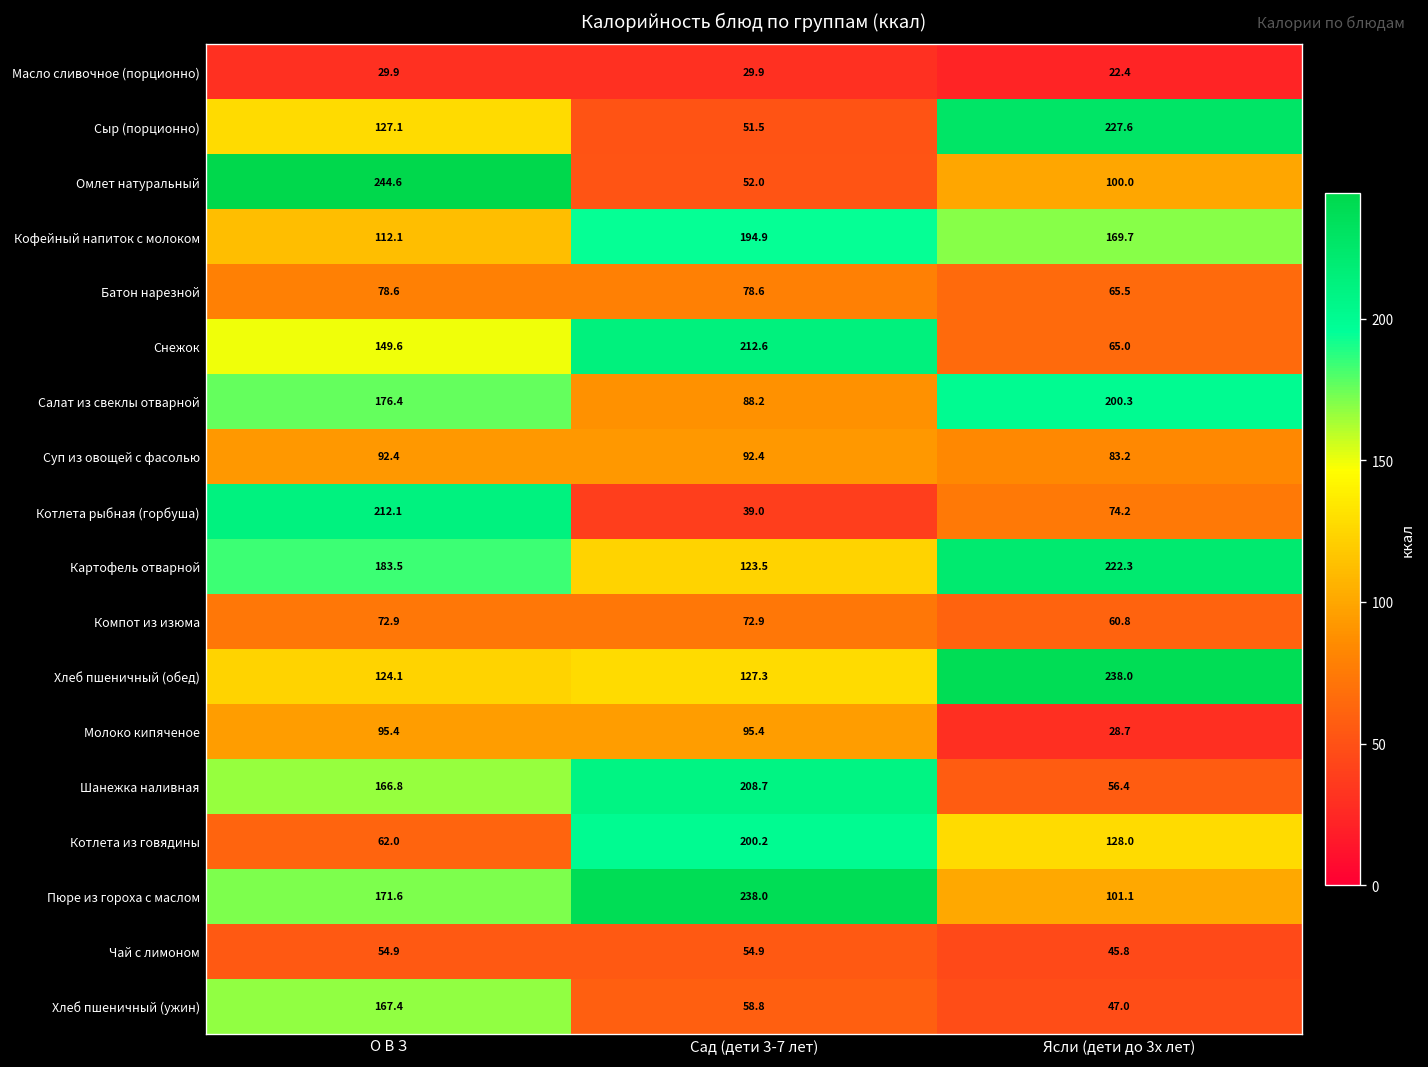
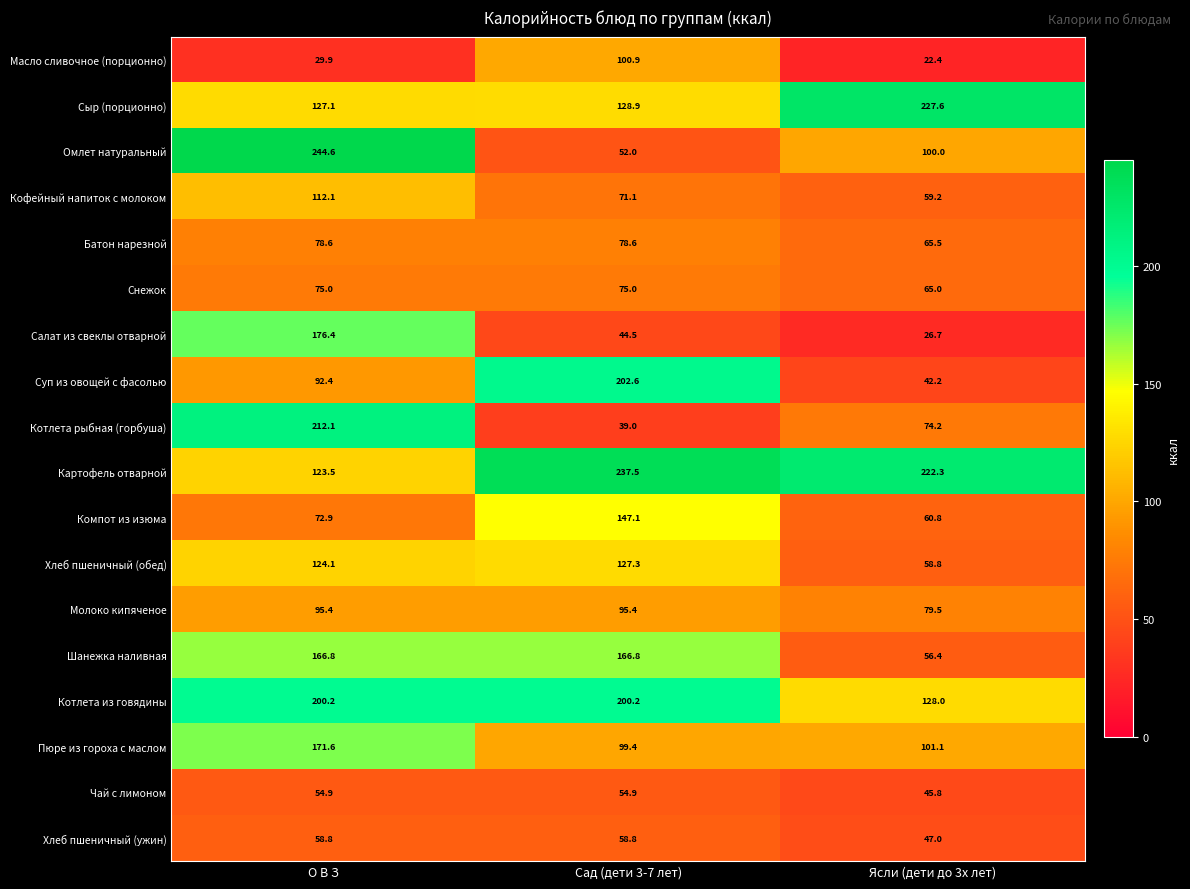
Масло сливочное (порционно), Сад (дети 3-7 лет): 29.9 -> 100.9
Сыр (порционно), Сад (дети 3-7 лет): 51.5 -> 128.9
Кофейный напиток с молоком, Сад (дети 3-7 лет): 194.9 -> 71.1
Кофейный напиток с молоком, Ясли (дети до 3х лет): 169.7 -> 59.2
Снежок, О В З: 149.6 -> 75.0
Снежок, Сад (дети 3-7 лет): 212.6 -> 75.0
Салат из свеклы отварной, Сад (дети 3-7 лет): 88.2 -> 44.5
Салат из свеклы отварной, Ясли (дети до 3х лет): 200.3 -> 26.7
Суп из овощей с фасолью, Сад (дети 3-7 лет): 92.4 -> 202.6
Суп из овощей с фасолью, Ясли (дети до 3х лет): 83.2 -> 42.2
Картофель отварной, О В З: 183.5 -> 123.5
Картофель отварной, Сад (дети 3-7 лет): 123.5 -> 237.5
Компот из изюма, Сад (дети 3-7 лет): 72.9 -> 147.1
Хлеб пшеничный (обед), Ясли (дети до 3х лет): 238.0 -> 58.8
Молоко кипяченое, Ясли (дети до 3х лет): 28.7 -> 79.5
Шанежка наливная, Сад (дети 3-7 лет): 208.7 -> 166.8
Котлета из говядины, О В З: 62.0 -> 200.2
Пюре из гороха с маслом, Сад (дети 3-7 лет): 238.0 -> 99.4
Хлеб пшеничный (ужин), О В З: 167.4 -> 58.8
